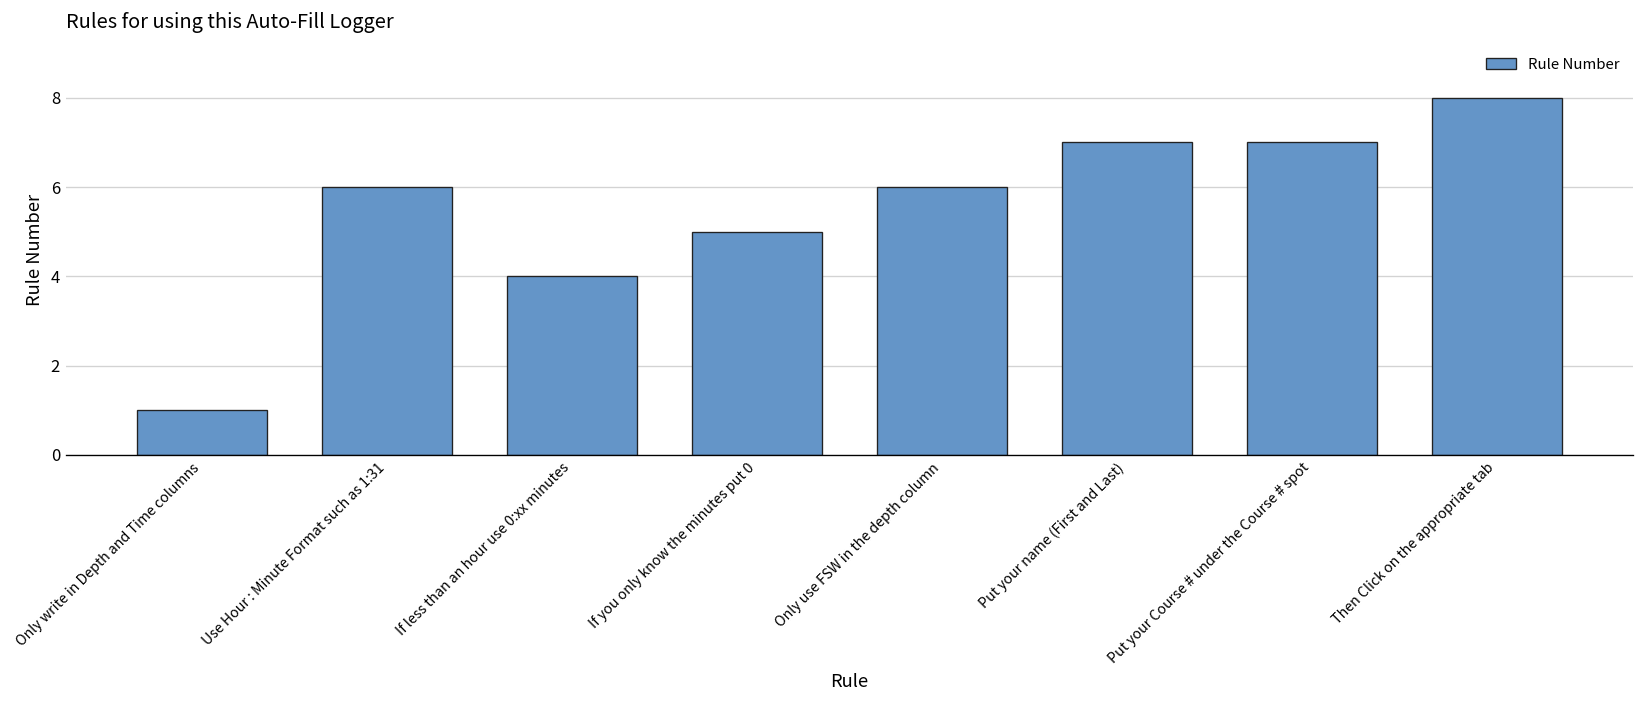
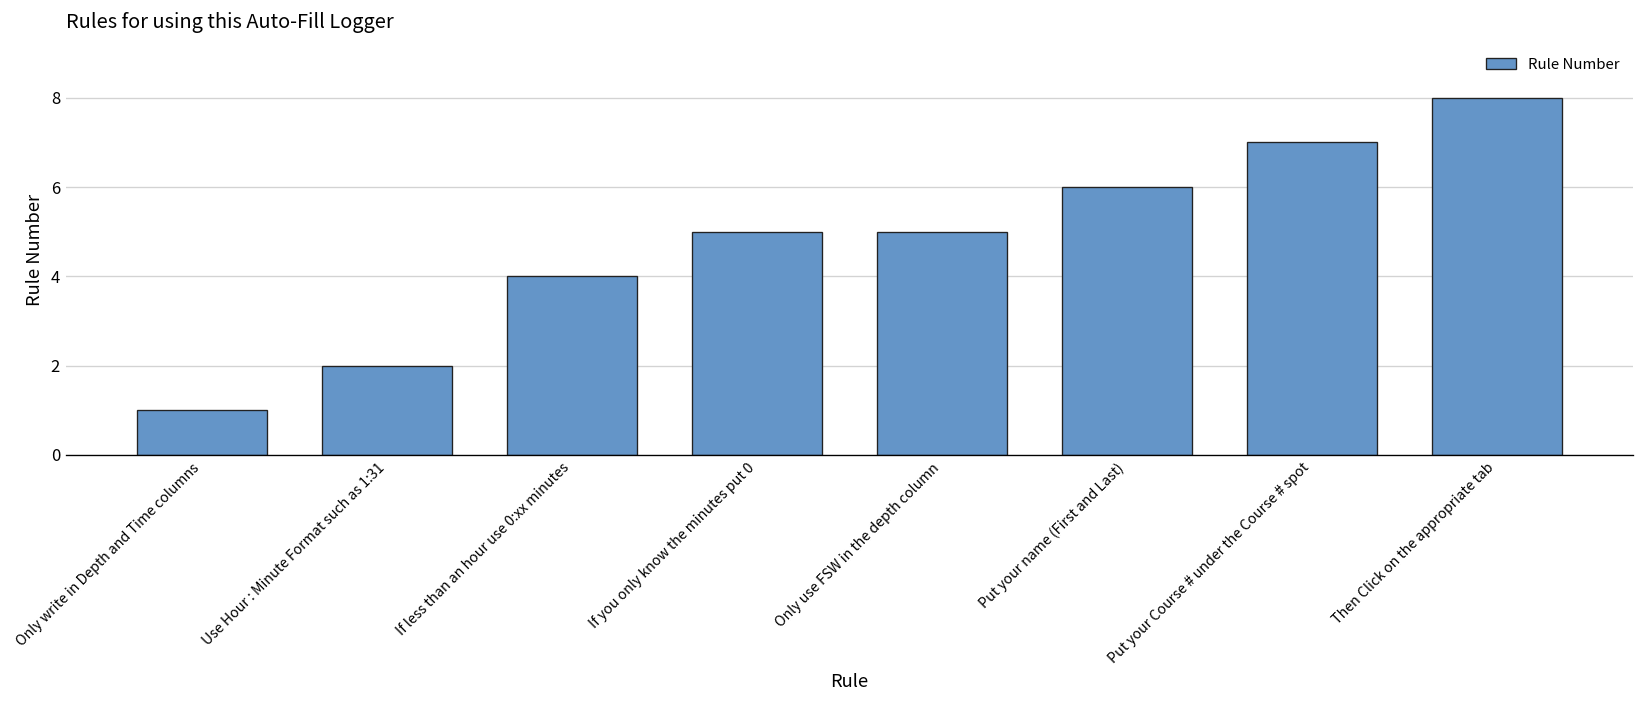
Use Hour : Minute Format such as 1:31: 6 -> 2
Only use FSW in the depth column: 6 -> 5
Put your name (First and Last): 7 -> 6
